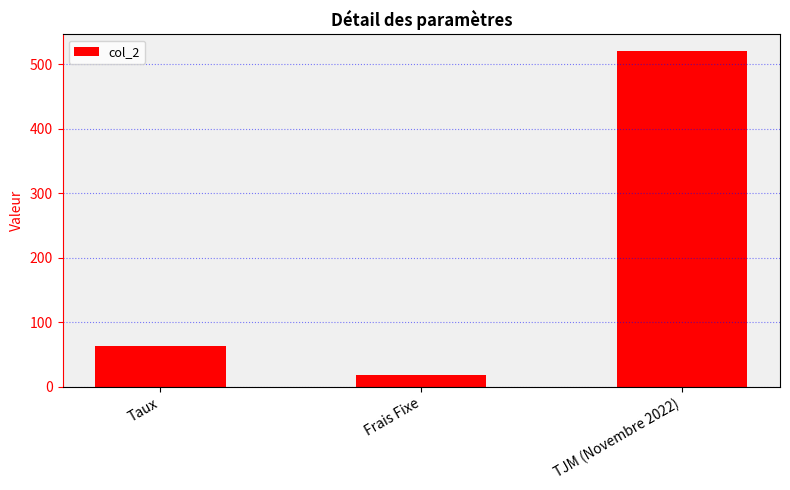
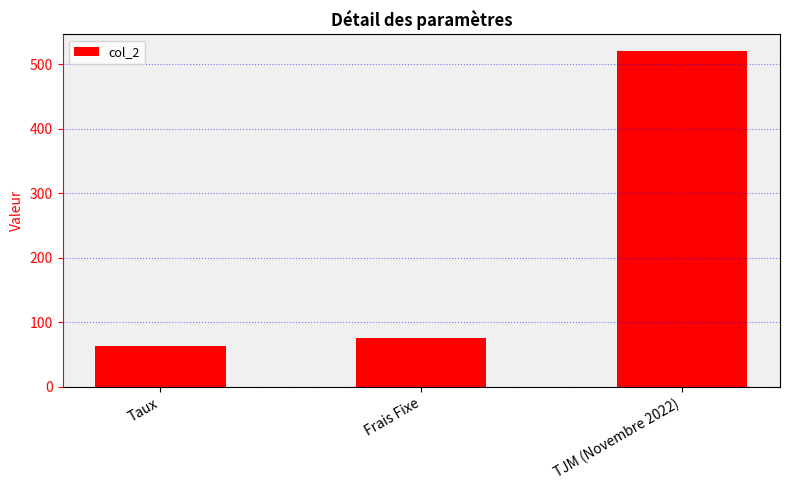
Frais Fixe: 20 -> 80
